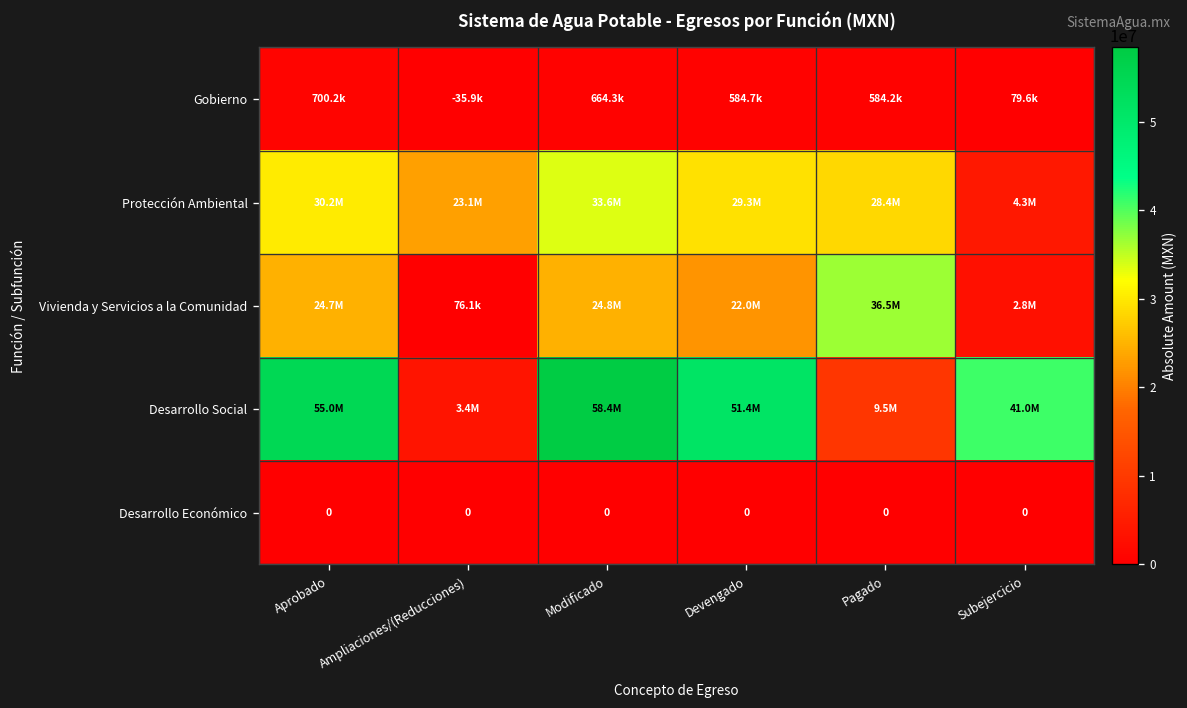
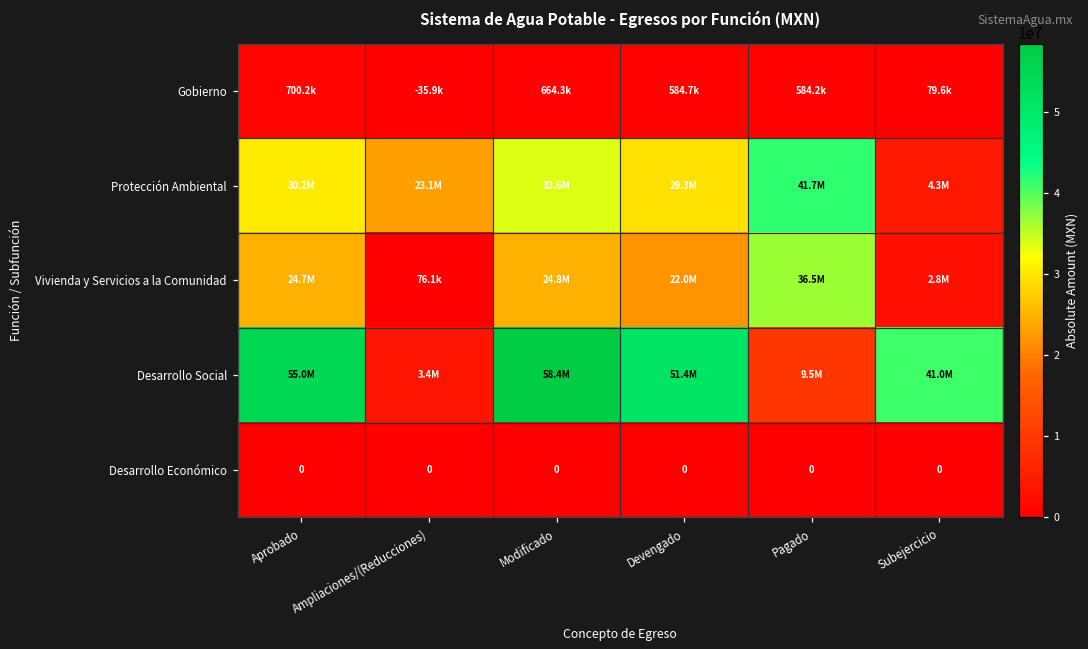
Protección Ambiental, Pagado: 28.4M -> 41.7M
